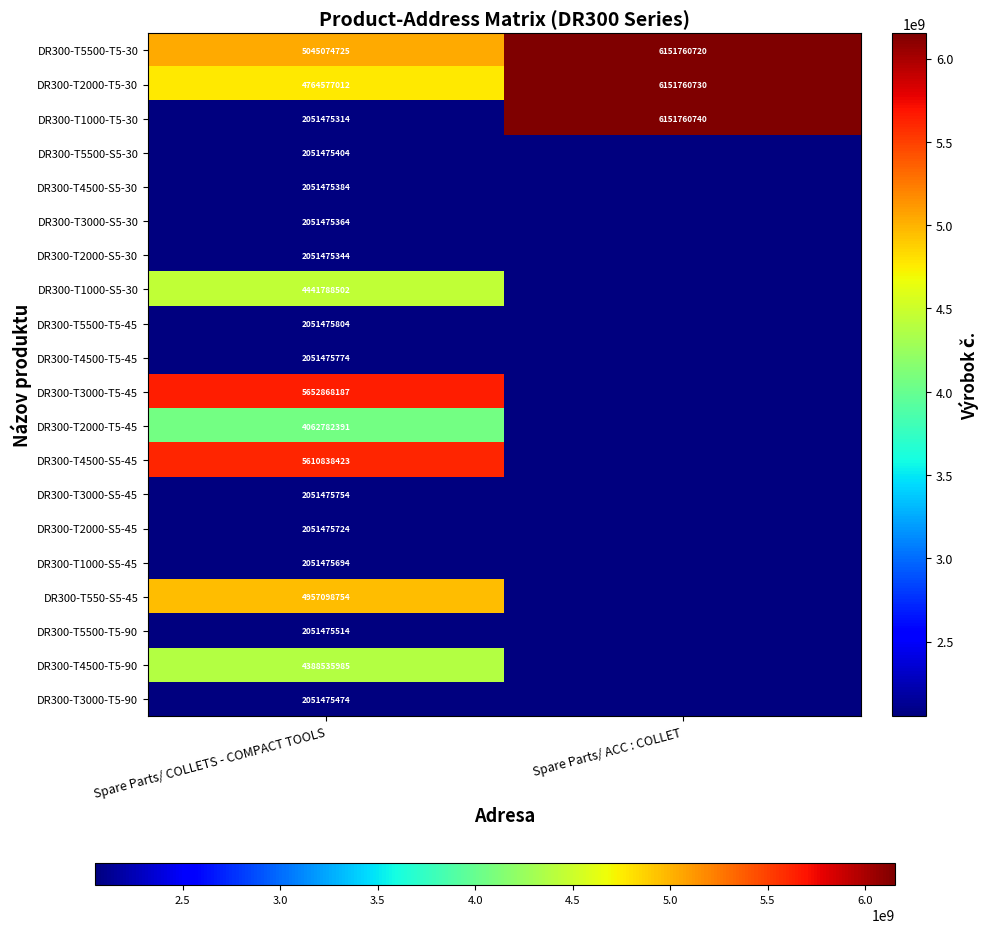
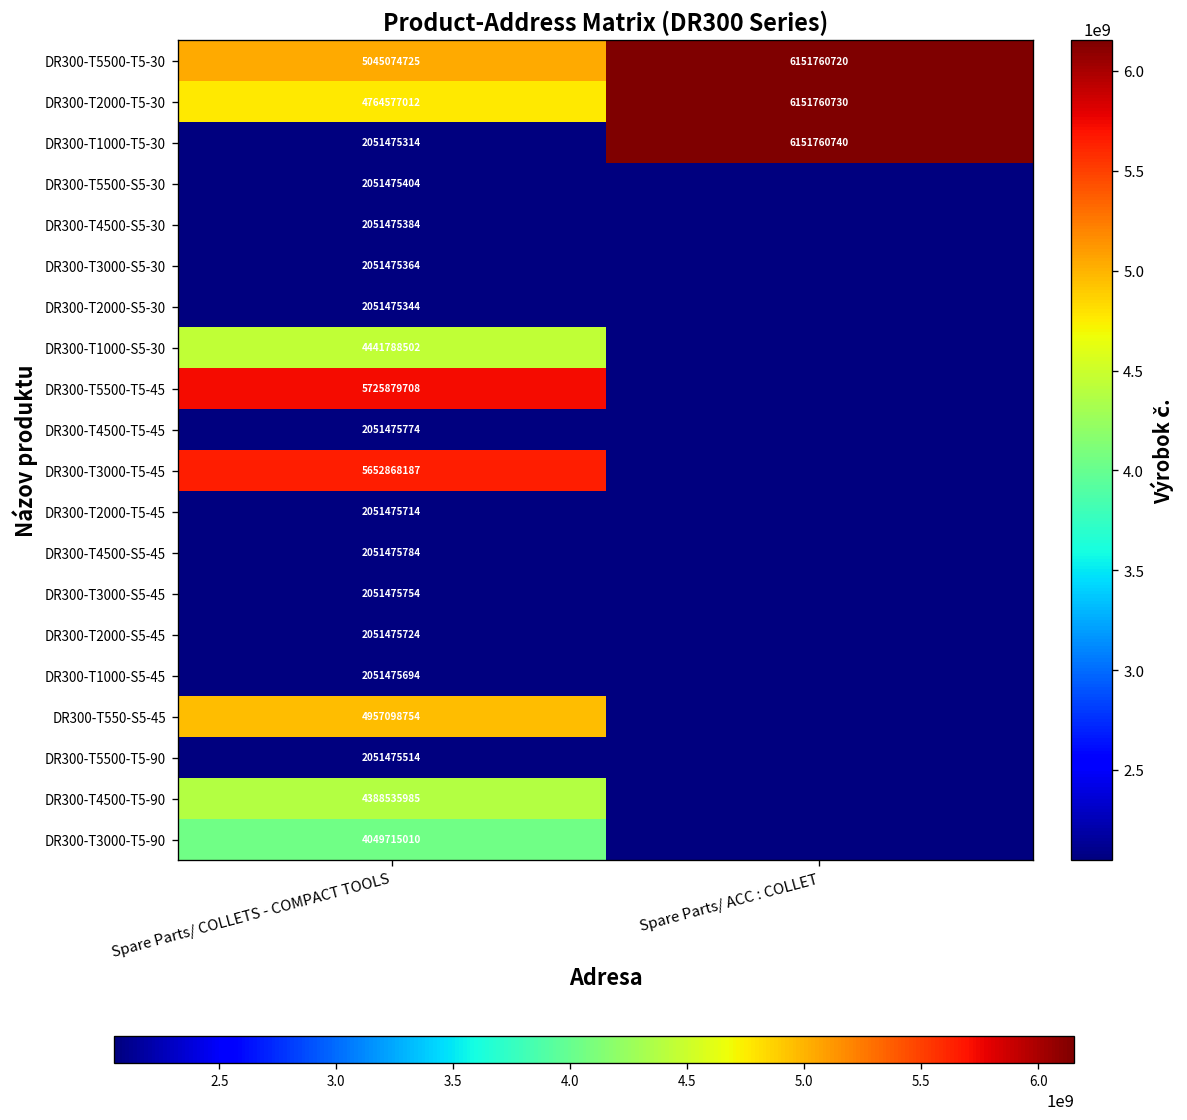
DR300-T5500-T5-45, Spare Parts/ COLLETS - COMPACT TOOLS: 2051475804 -> 5725879708
DR300-T2000-T5-45, Spare Parts/ COLLETS - COMPACT TOOLS: 4062782391 -> 2051475714
DR300-T4500-S5-45, Spare Parts/ COLLETS - COMPACT TOOLS: 5610838423 -> 2051475784
DR300-T3000-T5-90, Spare Parts/ COLLETS - COMPACT TOOLS: 2051475474 -> 4049715010
